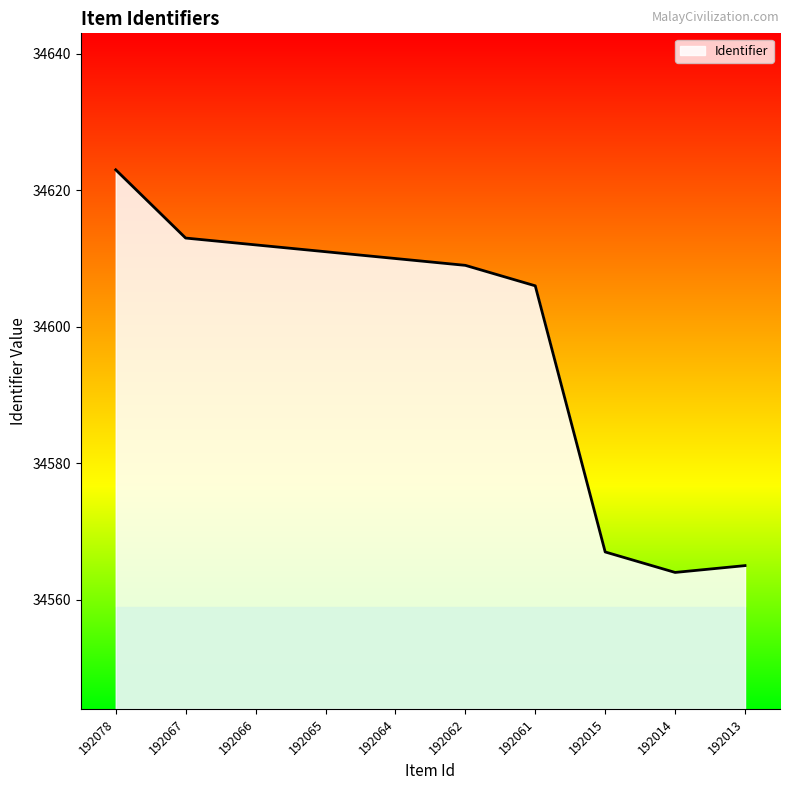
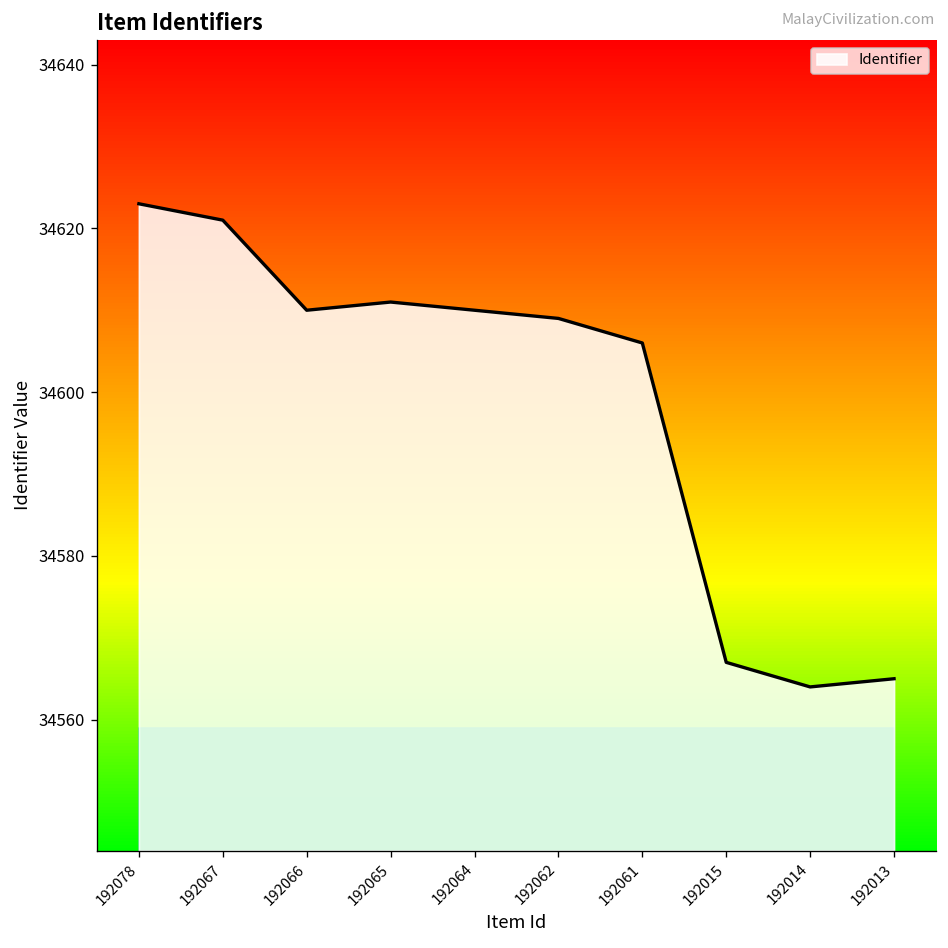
Identifier, 192067: 34613 -> 34621
Identifier, 192066: 34612 -> 34610
